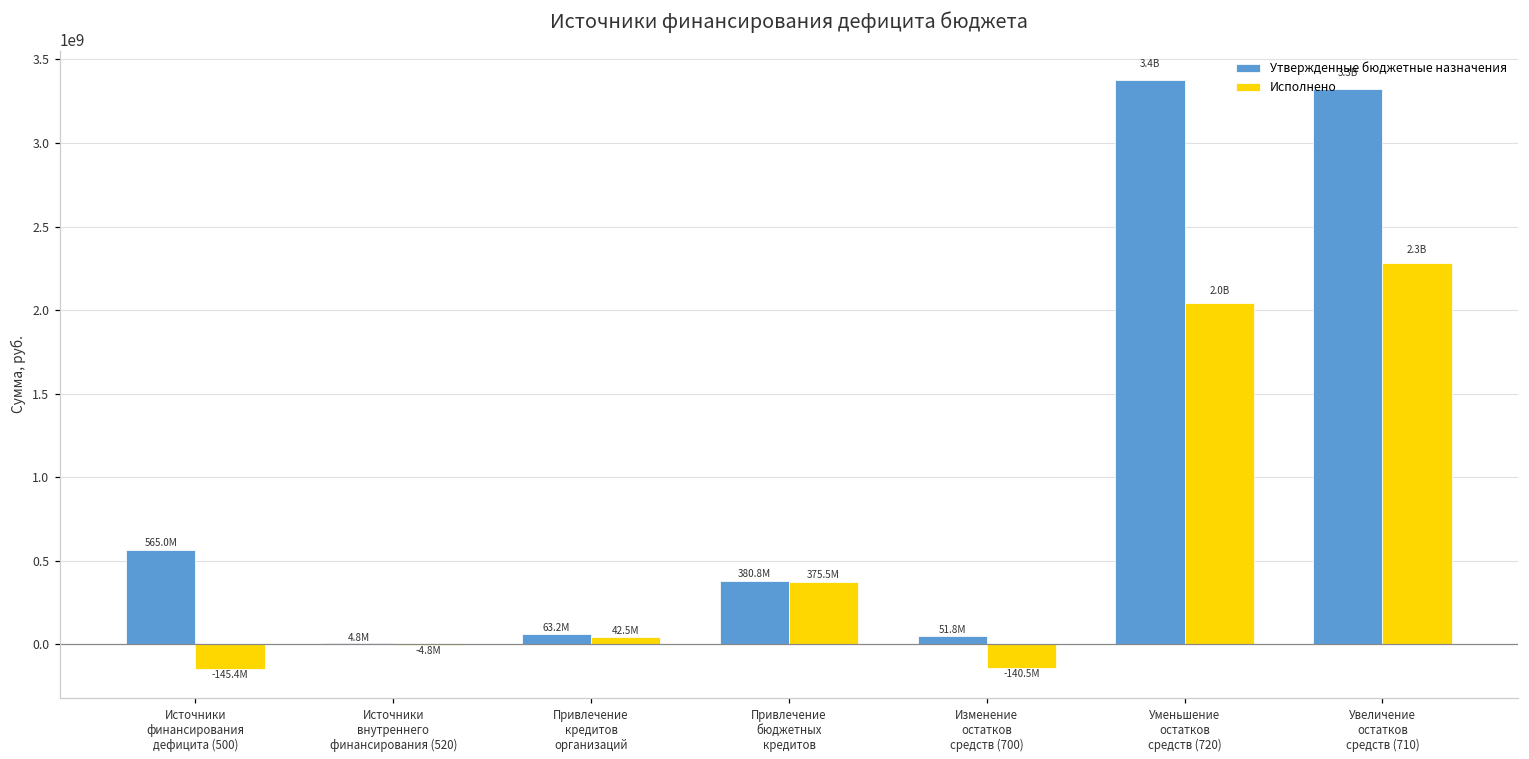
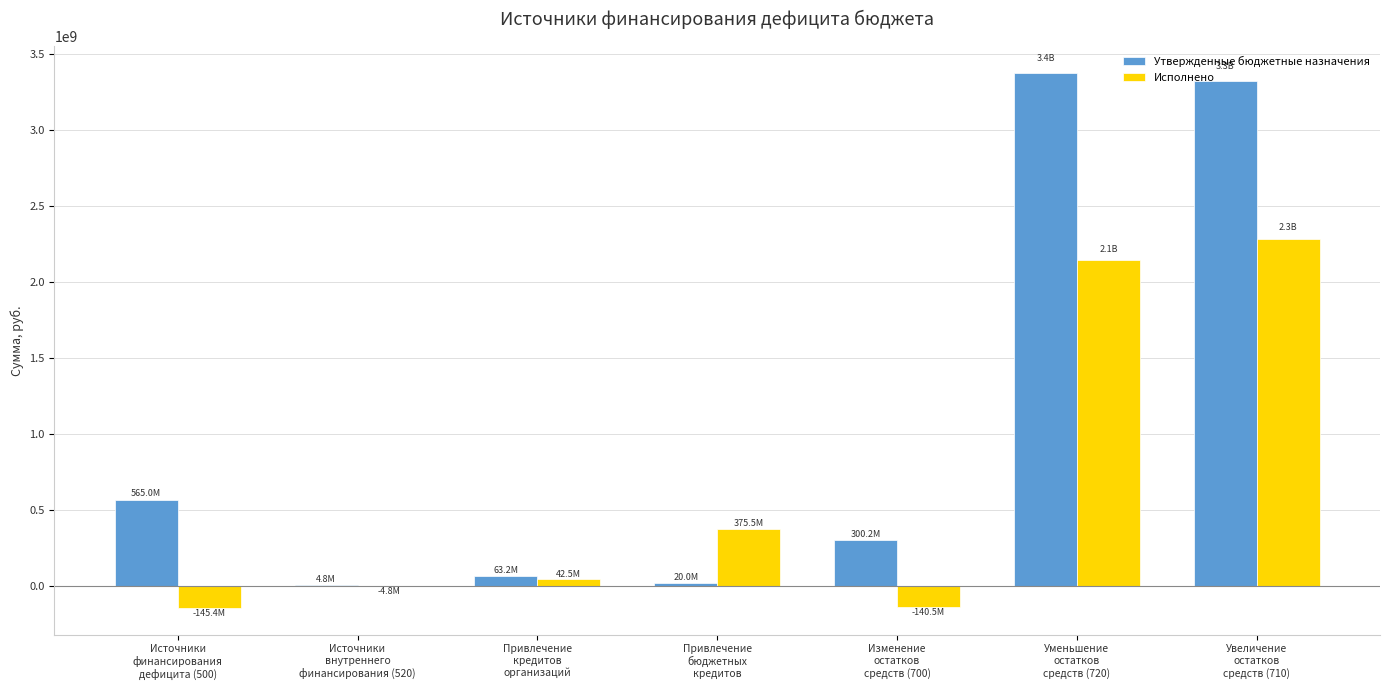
Утвержденные бюджетные назначения, Привлечение бюджетных кредитов: 380.8M -> 20.0M
Утвержденные бюджетные назначения, Изменение остатков средств (700): 51.8M -> 300.2M
Исполнено, Уменьшение остатков средств (720): 2.0B -> 2.1B
